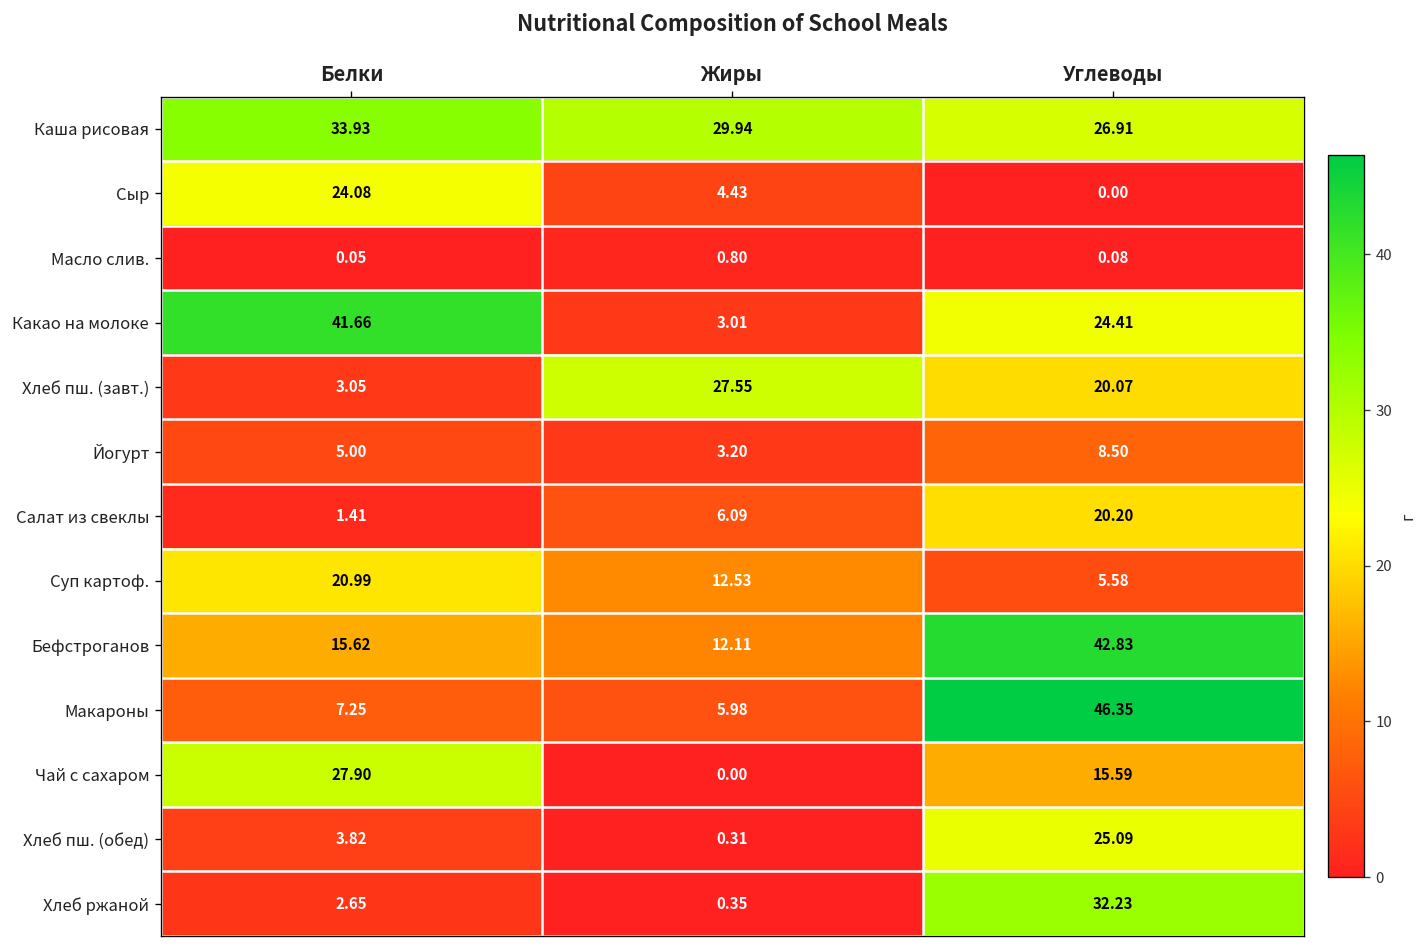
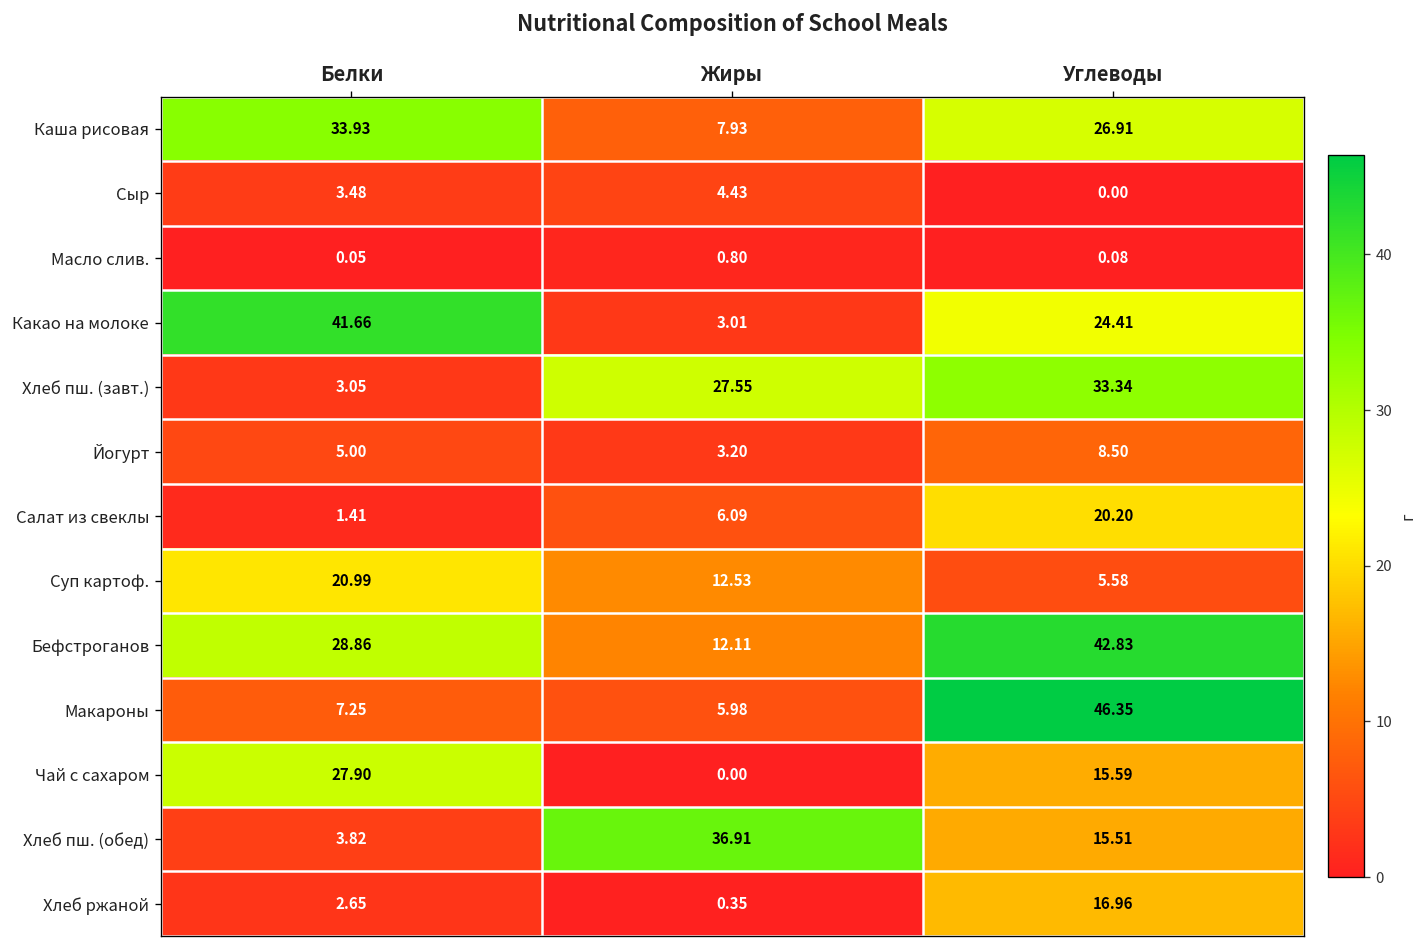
Каша рисовая, Жиры: 29.94 -> 7.93
Сыр, Белки: 24.08 -> 3.48
Хлеб пш. (завт.), Углеводы: 20.07 -> 33.34
Бефстроганов, Белки: 15.62 -> 28.86
Хлеб пш. (обед), Жиры: 0.31 -> 36.91
Хлеб пш. (обед), Углеводы: 25.09 -> 15.51
Хлеб ржаной, Углеводы: 32.23 -> 16.96
